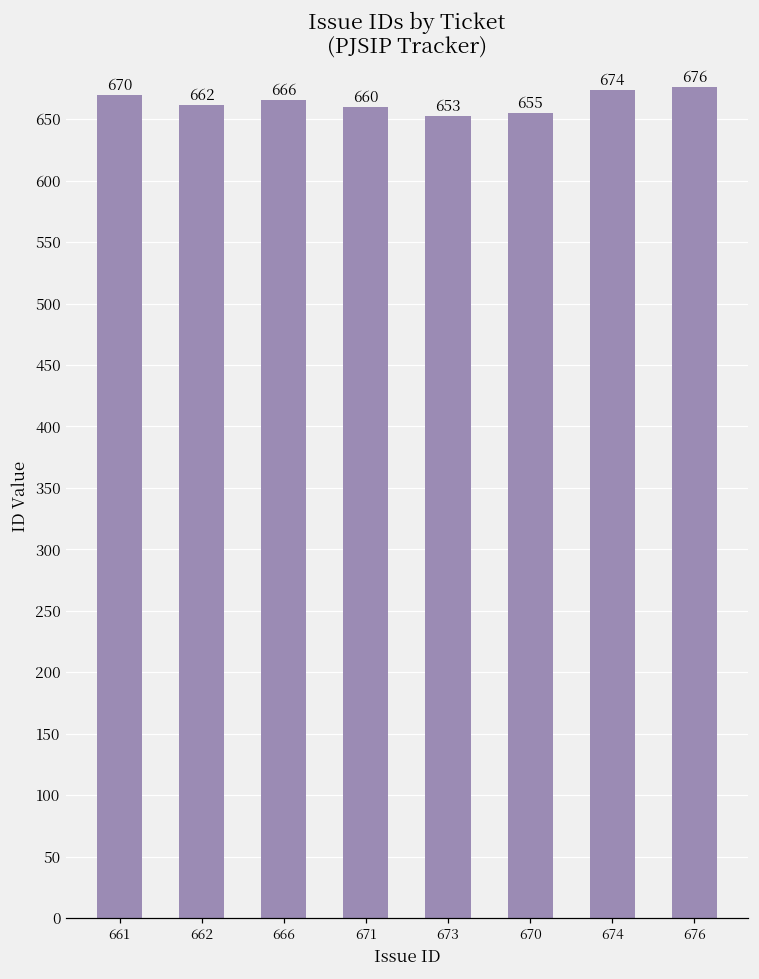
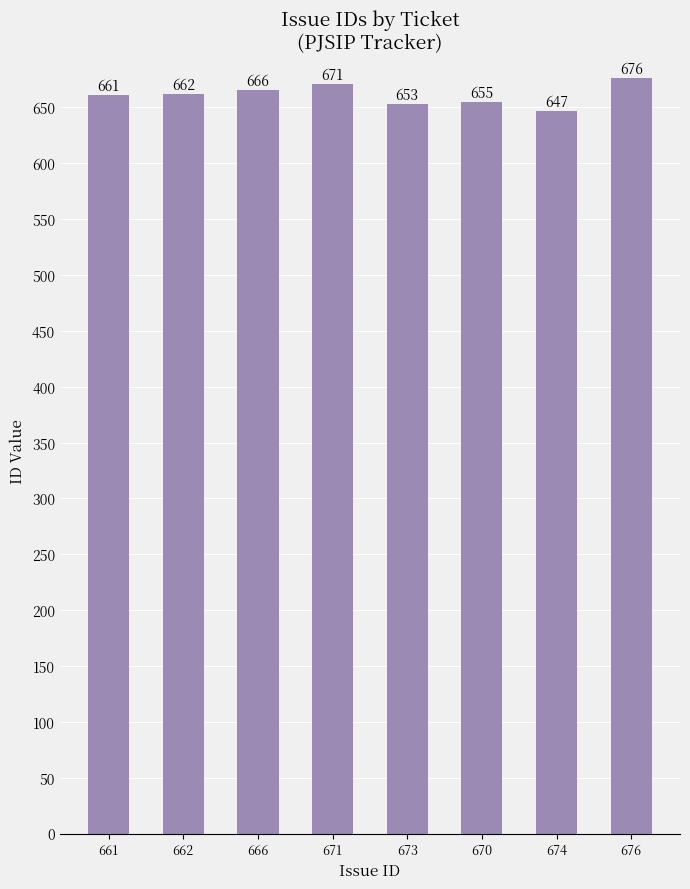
661: 670 -> 661
671: 660 -> 671
674: 674 -> 647
